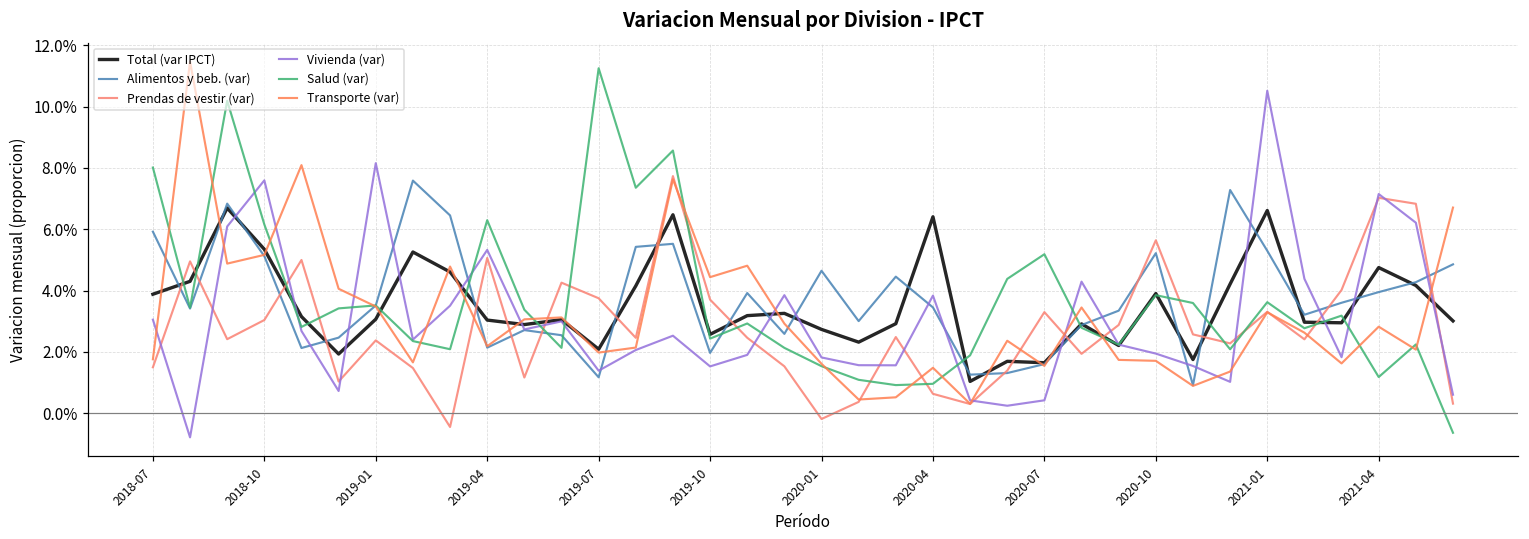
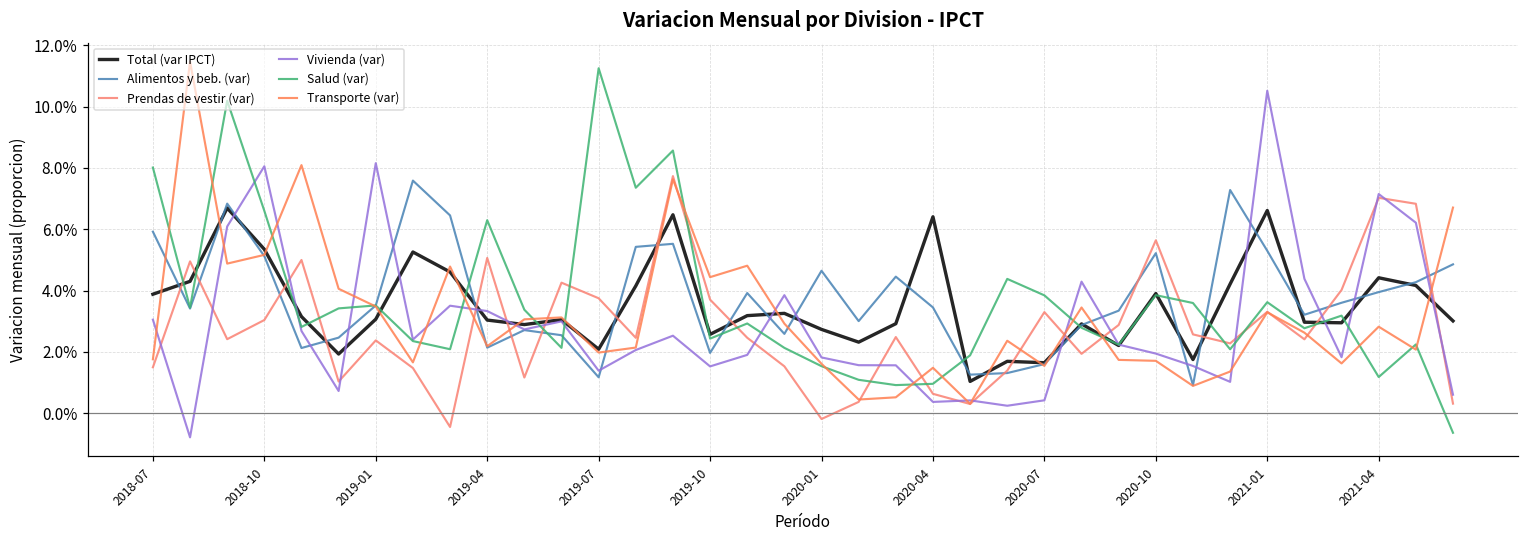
Vivienda (var), 2018-10: 7.6% -> 8.1%
Salud (var), 2018-10: 6.2% -> 6.6%
Vivienda (var), 2019-04: 5.3% -> 3.3%
Vivienda (var), 2020-04: 3.8% -> 0.4%
Salud (var), 2020-07: 5.2% -> 3.8%
Total (var IPCT), 2021-04: 4.7% -> 4.4%
